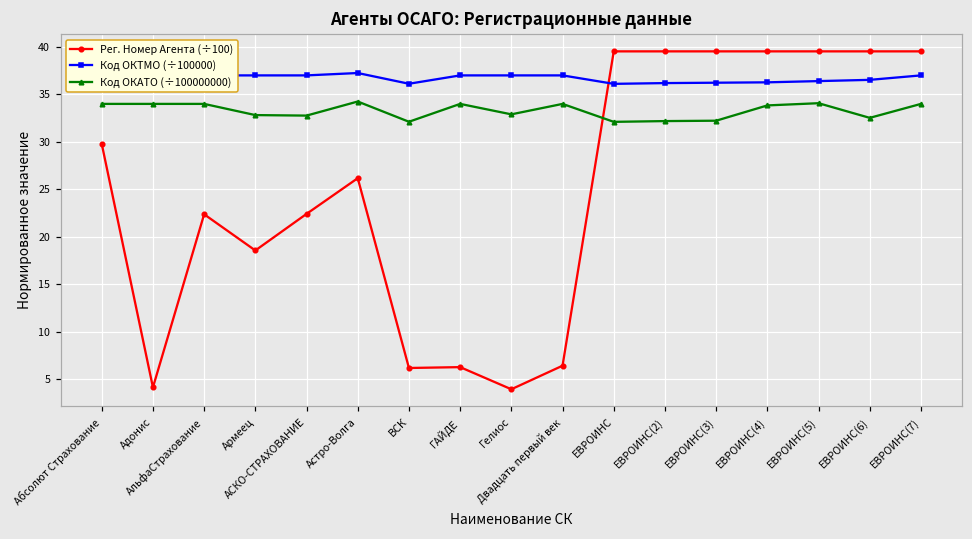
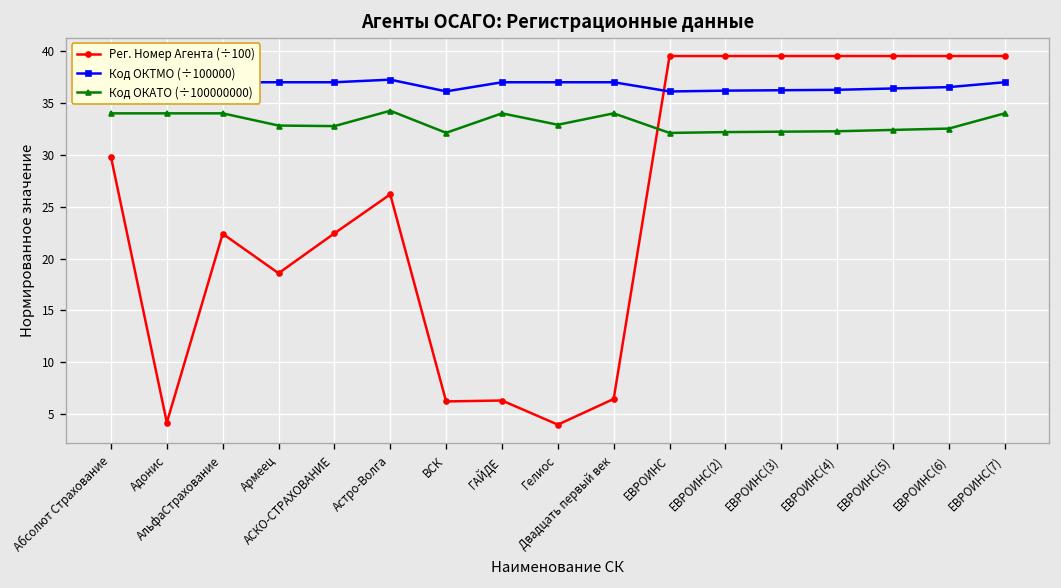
Код ОКАТО (÷100000000), ЕВРОИНС(4): 34 -> 32
Код ОКАТО (÷100000000), ЕВРОИНС(5): 34 -> 32
